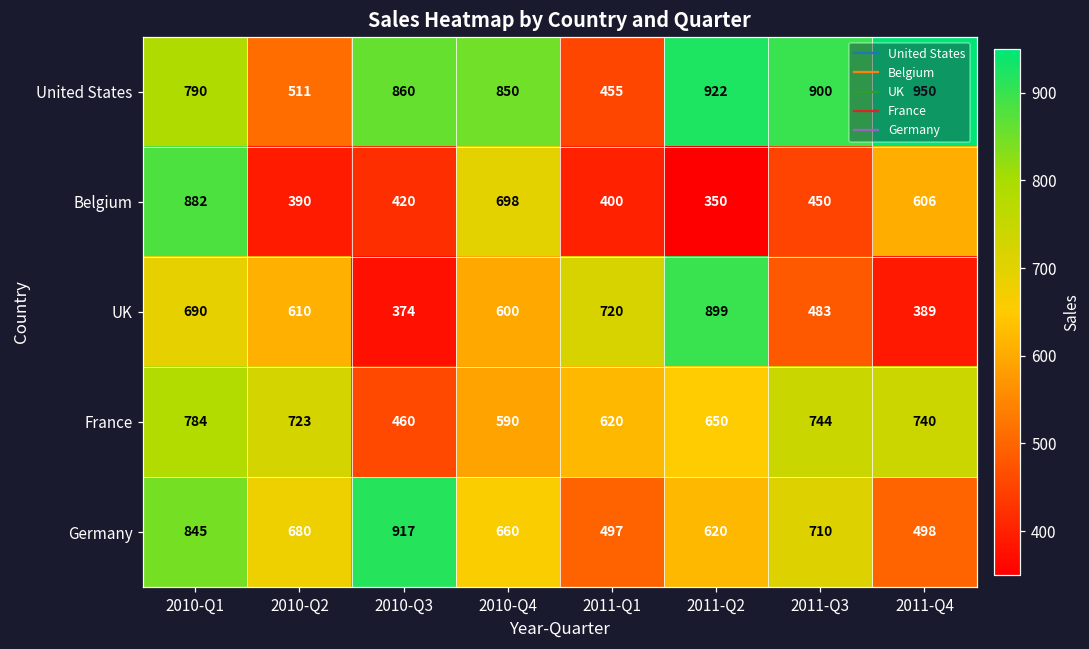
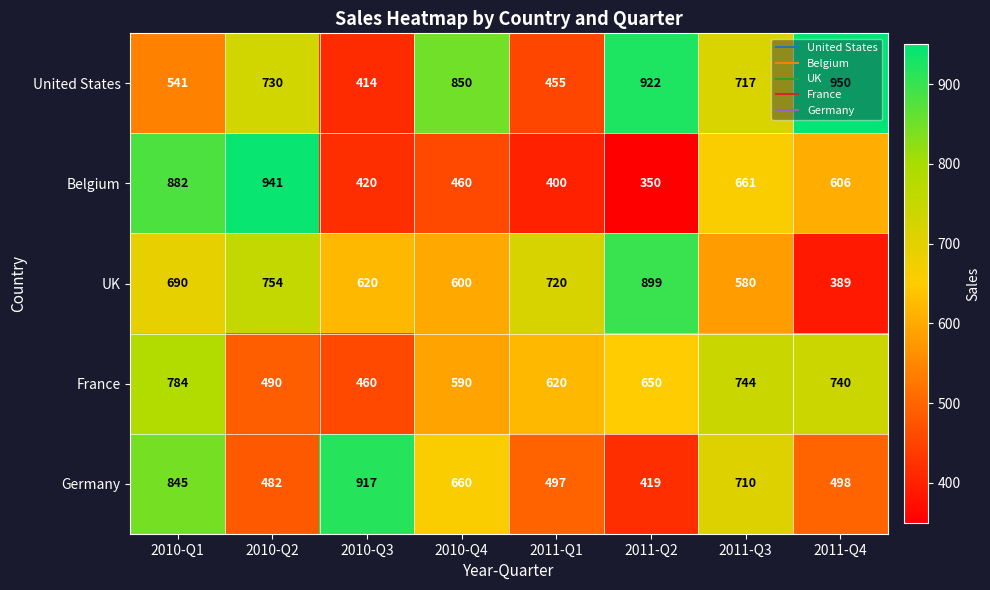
United States, 2010-Q1: 790 -> 541
United States, 2010-Q2: 511 -> 730
United States, 2010-Q3: 860 -> 414
United States, 2011-Q3: 900 -> 717
Belgium, 2010-Q2: 390 -> 941
Belgium, 2010-Q4: 698 -> 460
Belgium, 2011-Q3: 450 -> 661
UK, 2010-Q2: 610 -> 754
UK, 2010-Q3: 374 -> 620
UK, 2011-Q3: 483 -> 580
France, 2010-Q2: 723 -> 490
Germany, 2010-Q2: 680 -> 482
Germany, 2011-Q2: 620 -> 419
